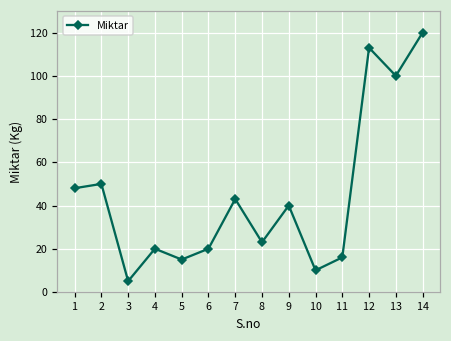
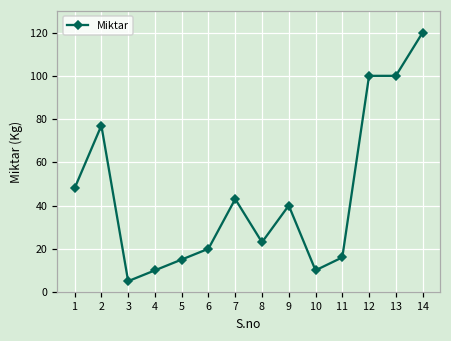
2: 50 -> 77
4: 20 -> 10
12: 113 -> 100
